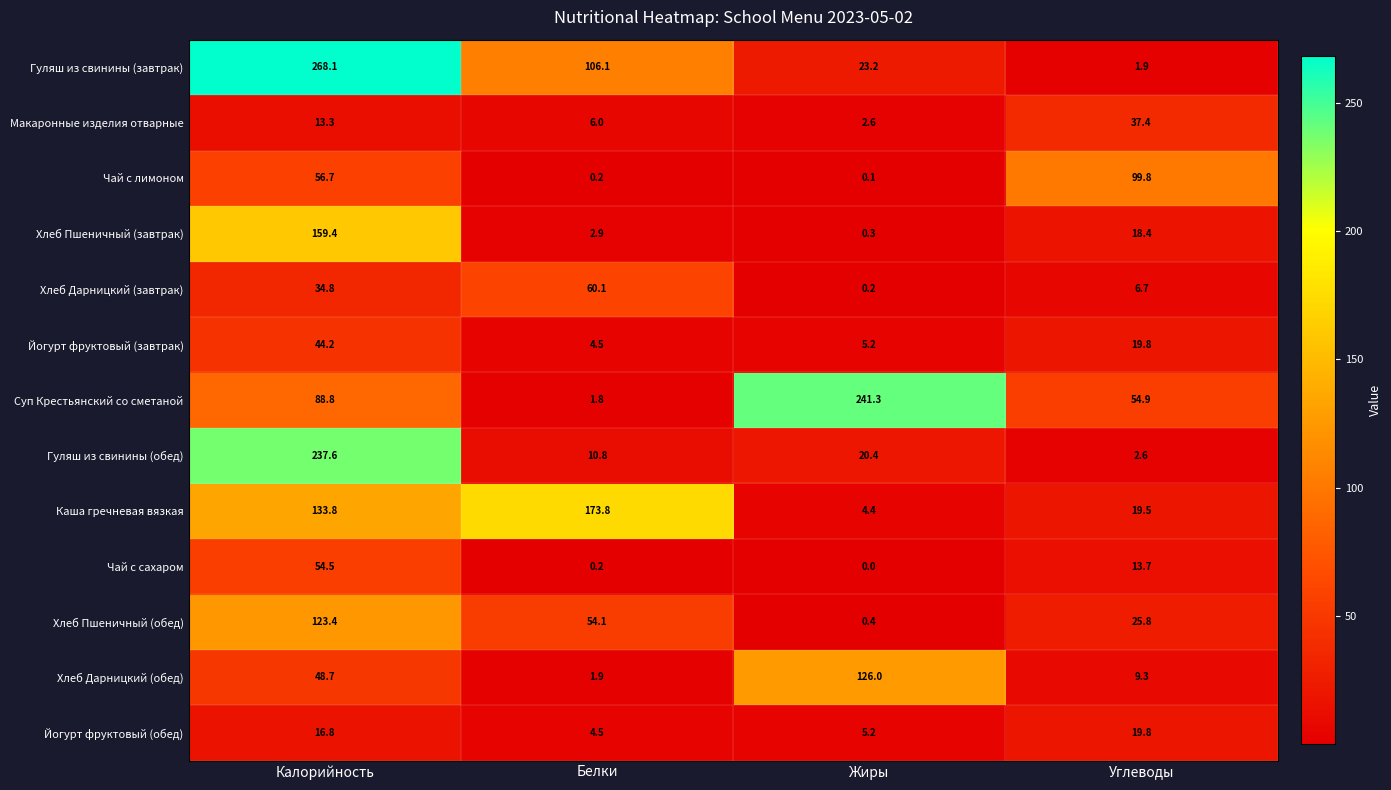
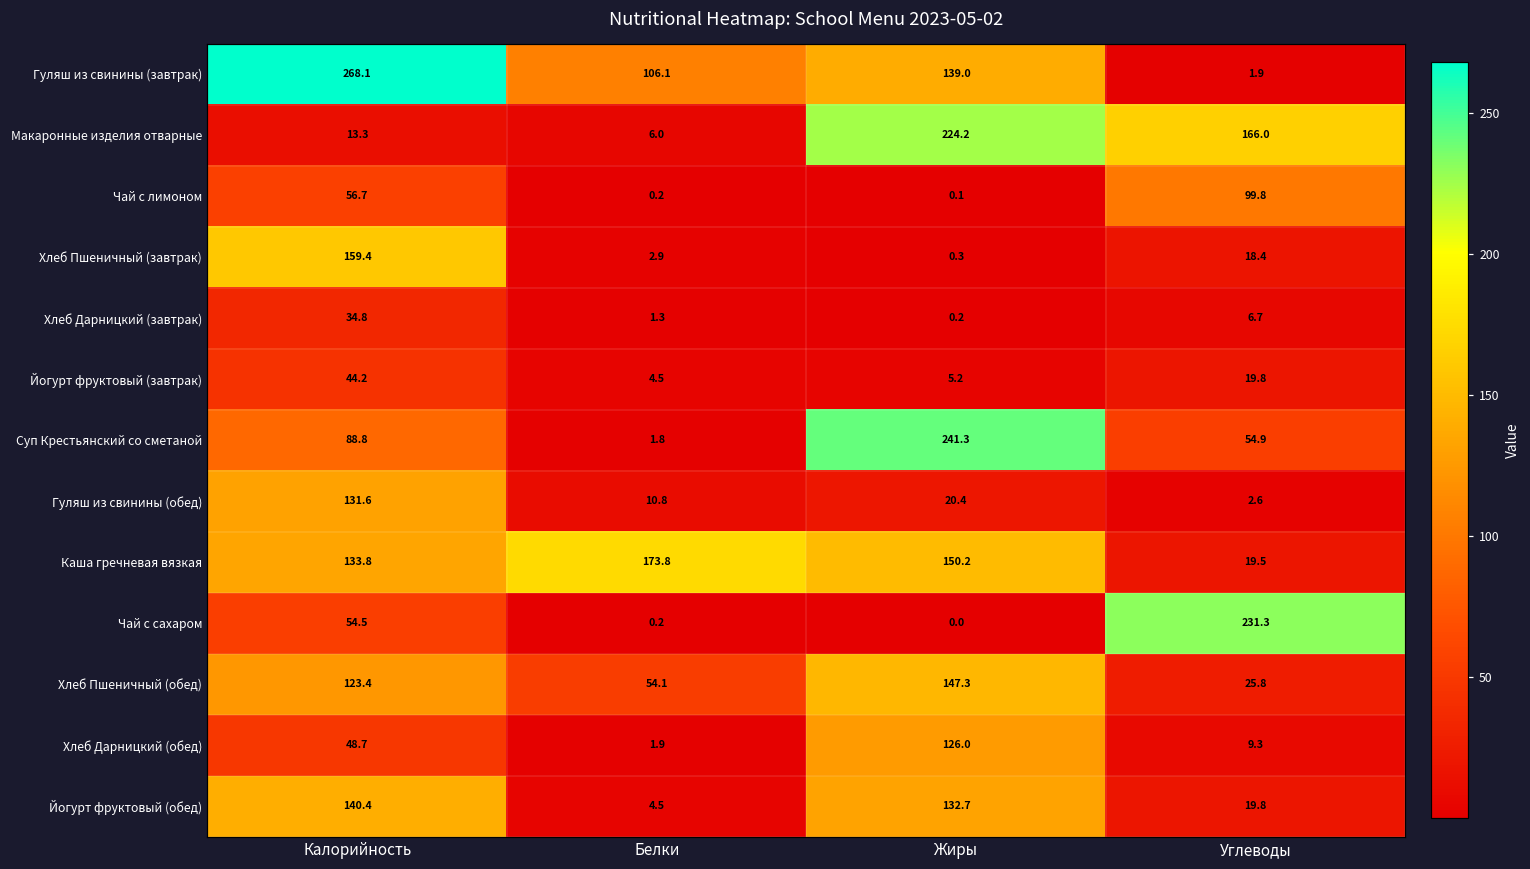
Гуляш из свинины (завтрак), Жиры: 23.2 -> 139.0
Макаронные изделия отварные, Жиры: 2.6 -> 224.2
Макаронные изделия отварные, Углеводы: 37.4 -> 166.0
Хлеб Дарницкий (завтрак), Белки: 60.1 -> 1.3
Гуляш из свинины (обед), Калорийность: 237.6 -> 131.6
Каша гречневая вязкая, Жиры: 4.4 -> 150.2
Чай с сахаром, Углеводы: 13.7 -> 231.3
Хлеб Пшеничный (обед), Жиры: 0.4 -> 147.3
Йогурт фруктовый (обед), Калорийность: 16.8 -> 140.4
Йогурт фруктовый (обед), Жиры: 5.2 -> 132.7
